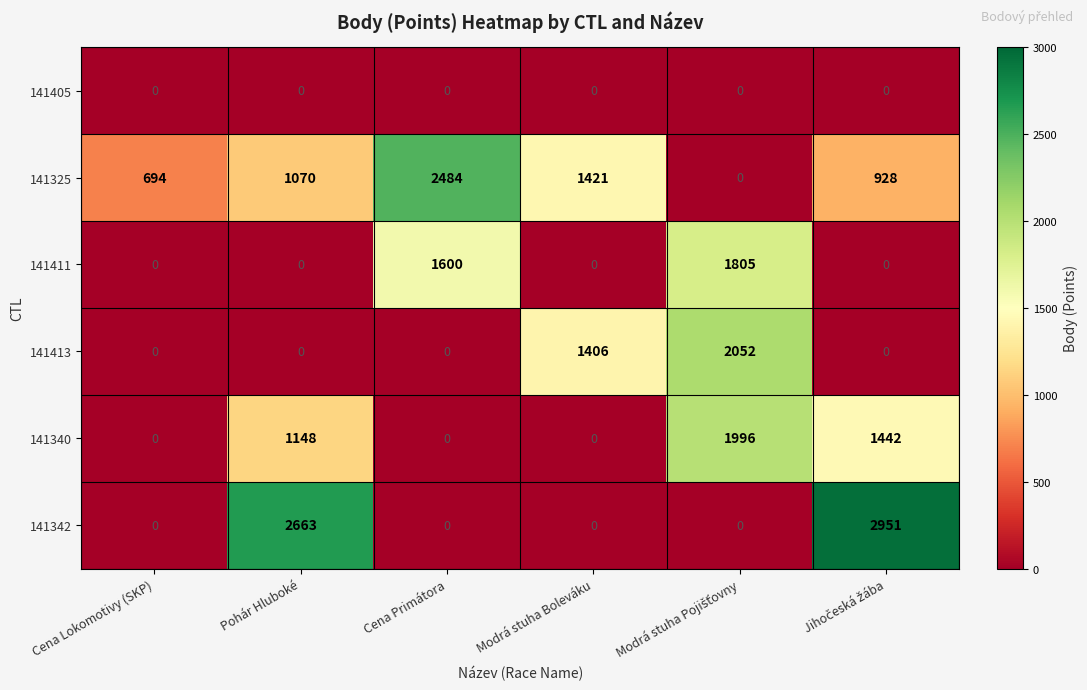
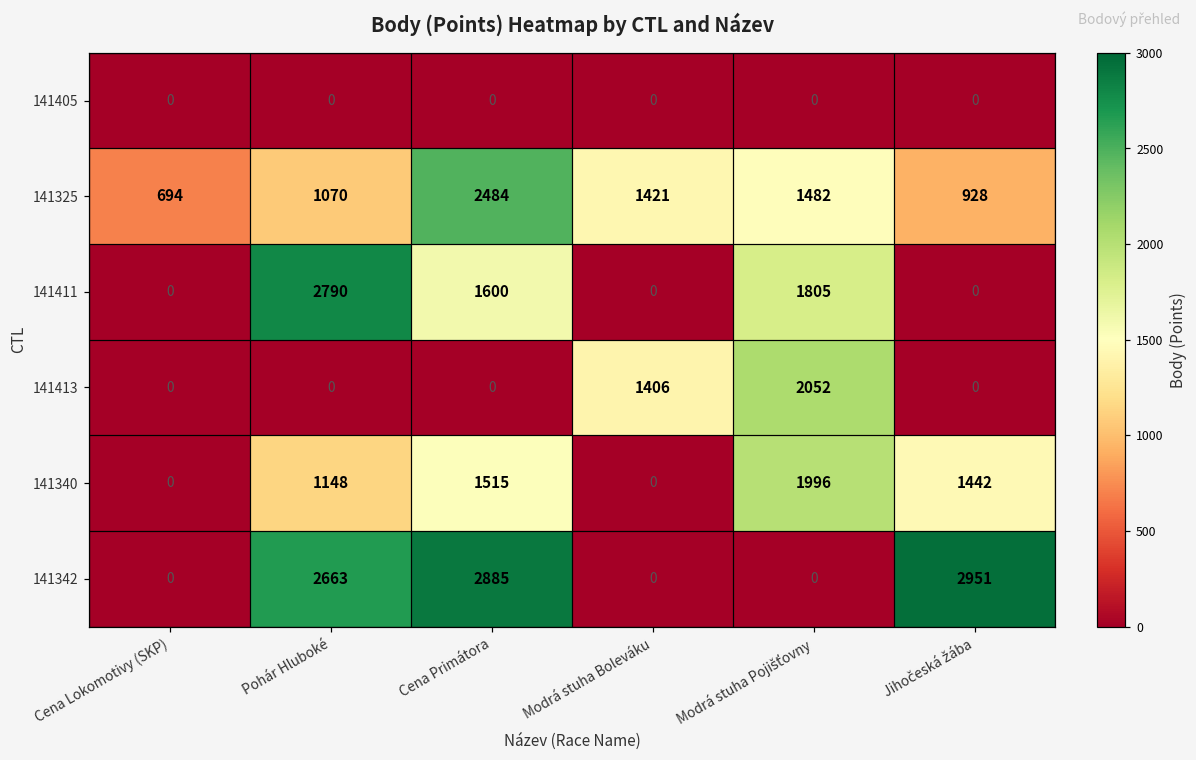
141325, Modrá stuha Pojišťovny: 0 -> 1482
141411, Pohár Hluboké: 0 -> 2790
141340, Cena Primátora: 0 -> 1515
141342, Cena Primátora: 0 -> 2885
